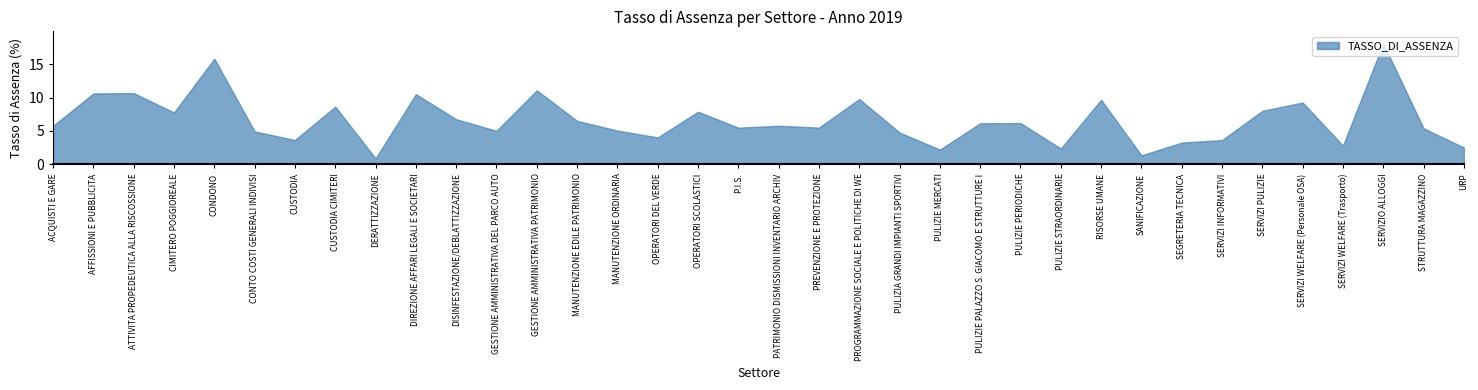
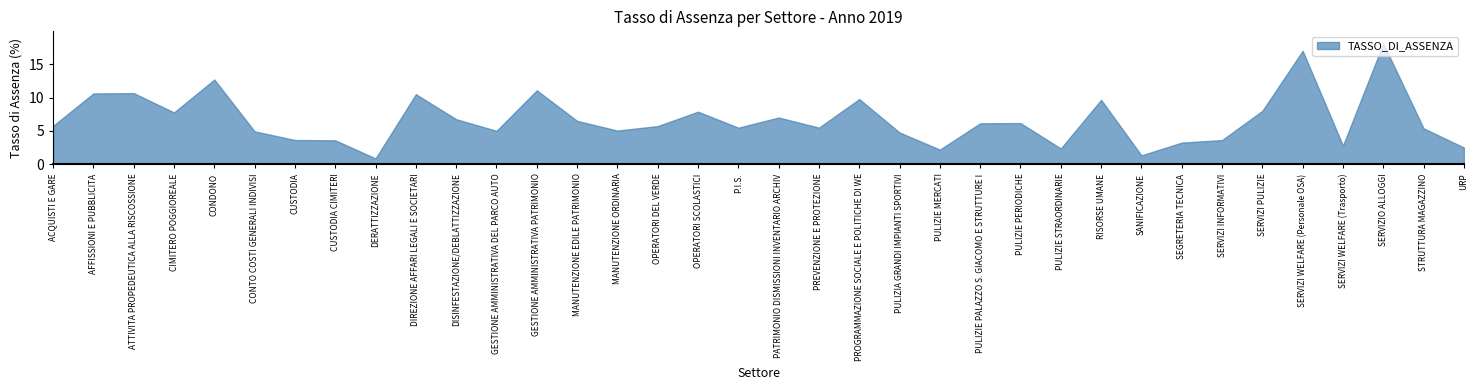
CONDONO: 16 -> 13
CUSTODIA CIMITERI: 9 -> 4
OPERATORI DEL VERDE: 4 -> 6
PATRIMONIO DISMISSIONI INVENTARIO ARCHIV: 6 -> 7
SERVIZI WELFARE (Personale OSA): 9 -> 17
